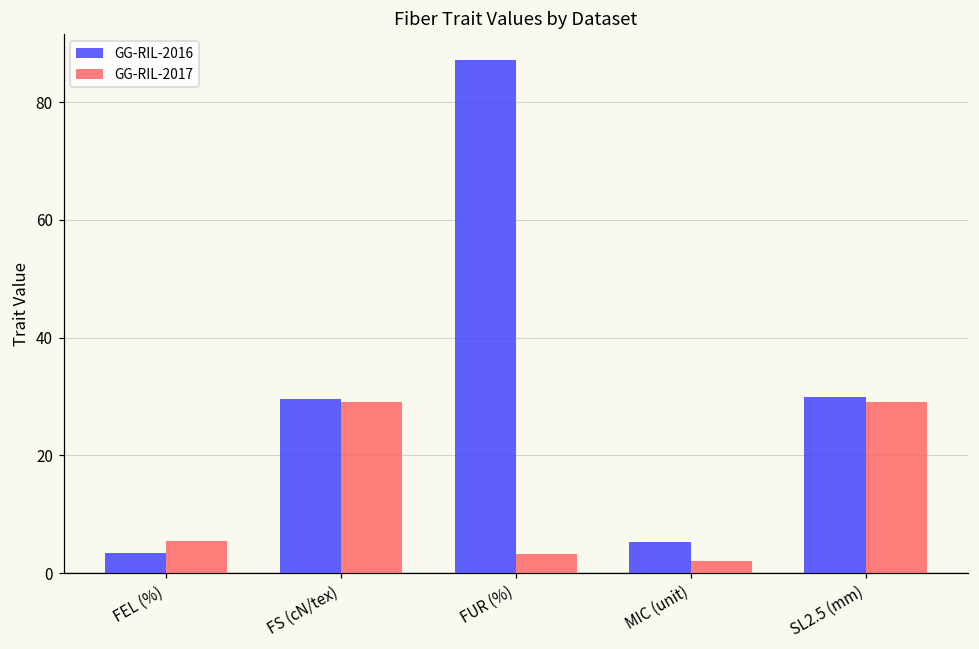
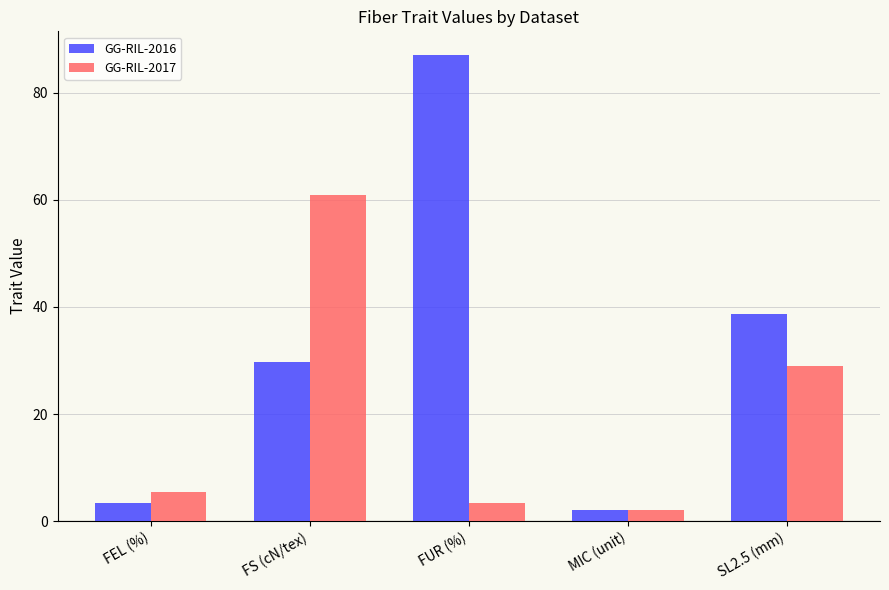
GG-RIL-2017, FS (cN/tex): 29 -> 61
GG-RIL-2016, MIC (unit): 5 -> 2
GG-RIL-2016, SL2.5 (mm): 30 -> 39
